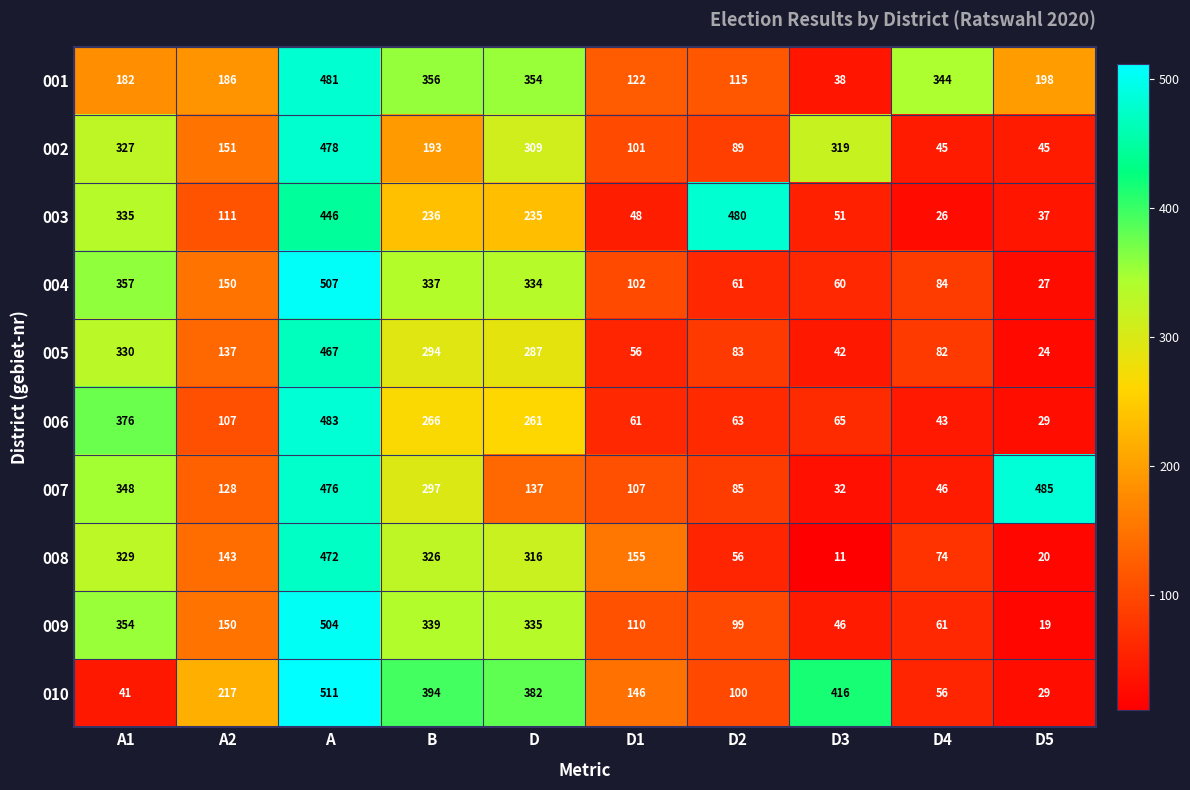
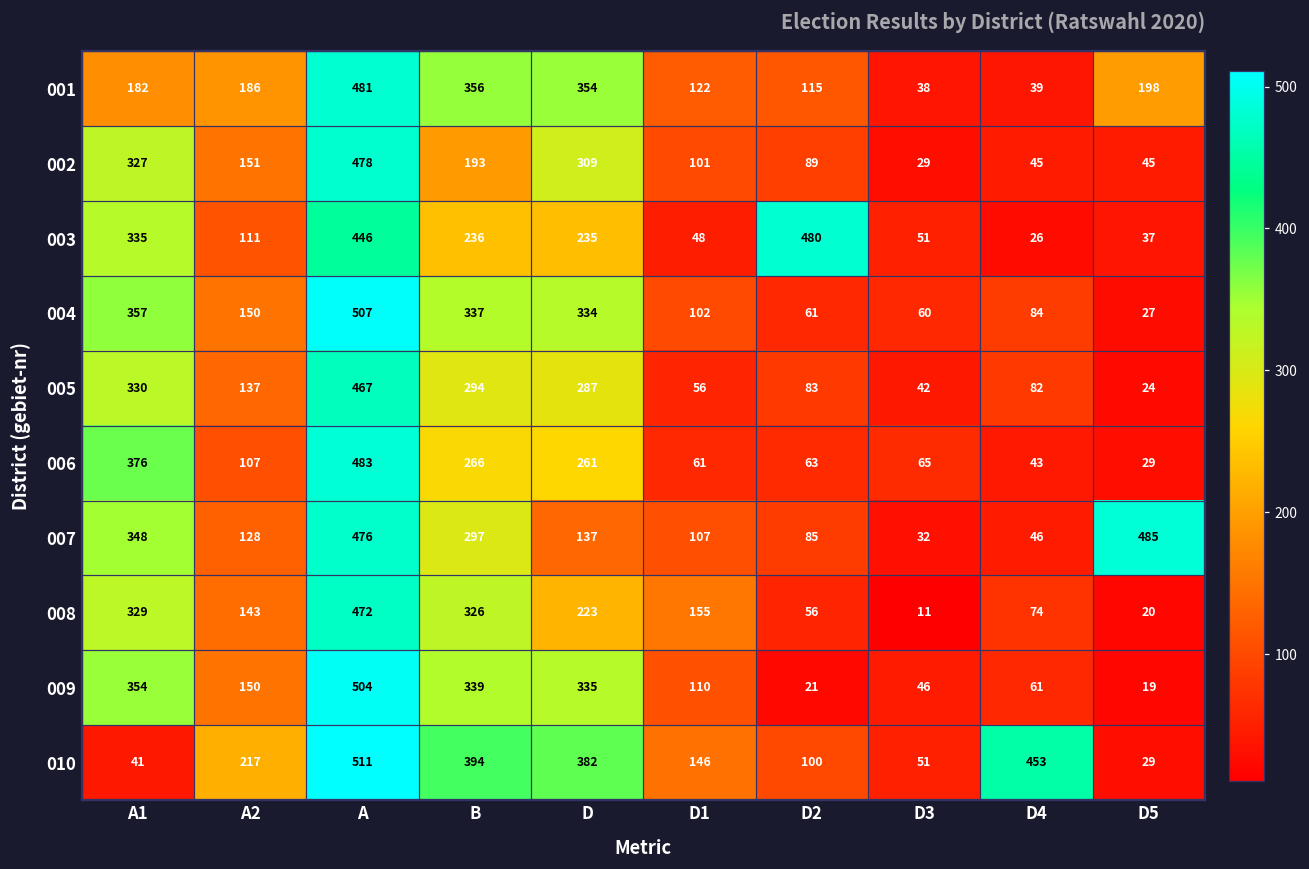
001, D4: 344 -> 39
002, D3: 319 -> 29
008, D: 316 -> 223
009, D2: 99 -> 21
010, D3: 416 -> 51
010, D4: 56 -> 453
